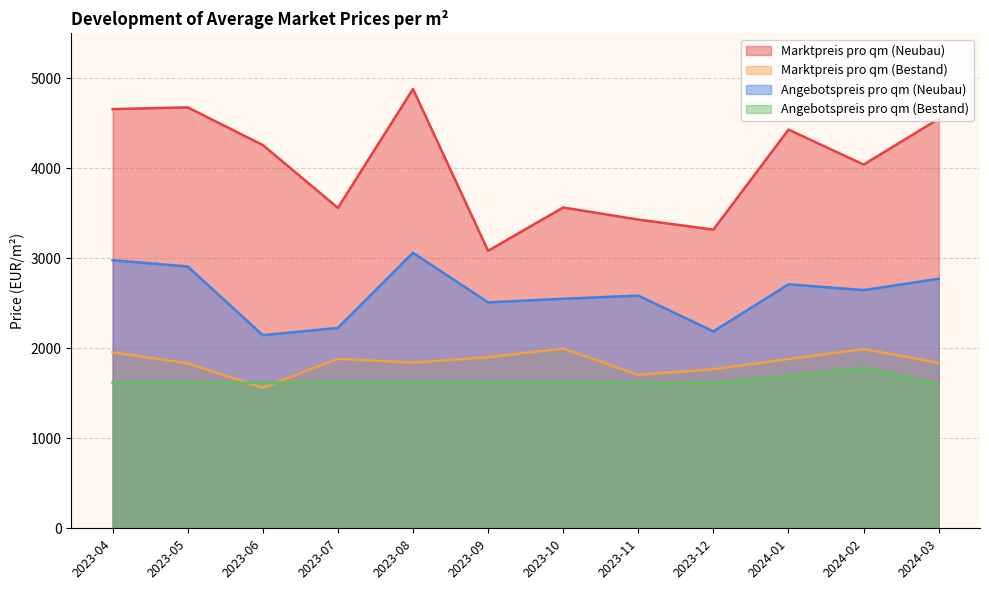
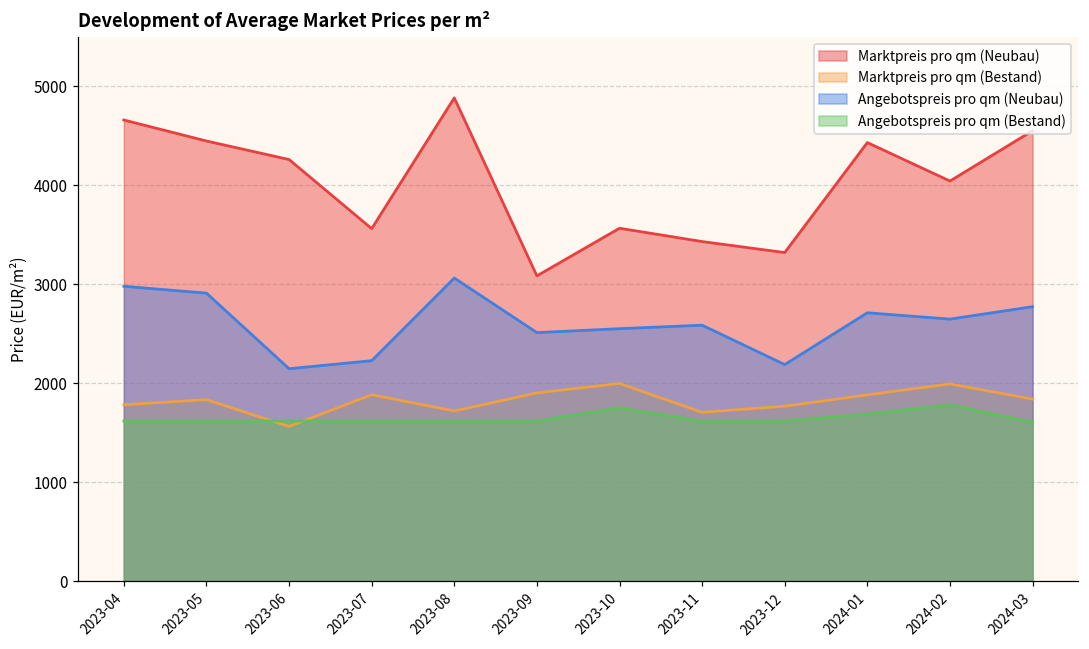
Marktpreis pro qm (Bestand), 2023-04: 2000 -> 1800
Marktpreis pro qm (Neubau), 2023-05: 4700 -> 4400
Marktpreis pro qm (Bestand), 2023-08: 1800 -> 1700
Angebotspreis pro qm (Bestand), 2023-10: 1600 -> 1700
